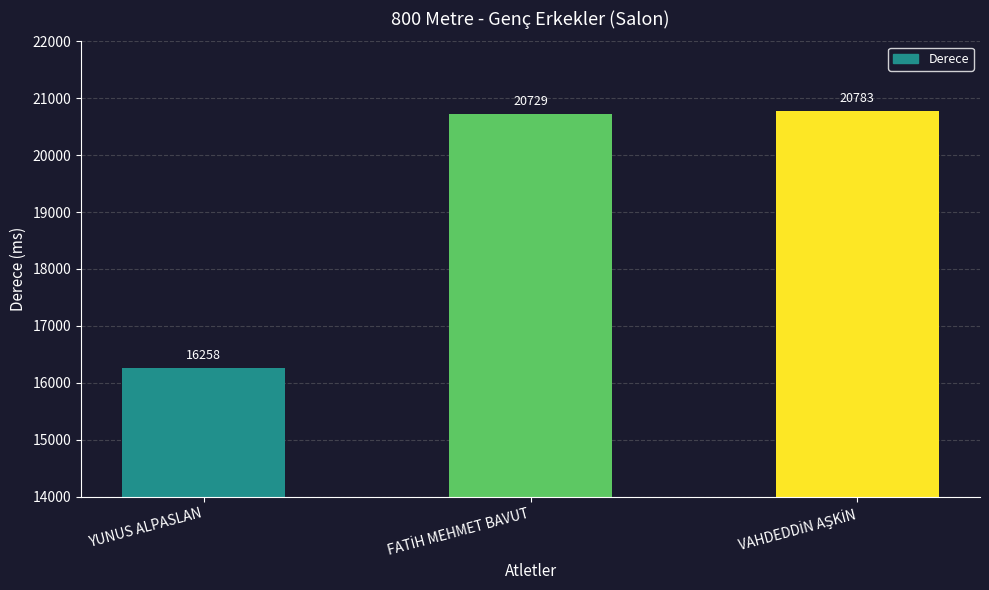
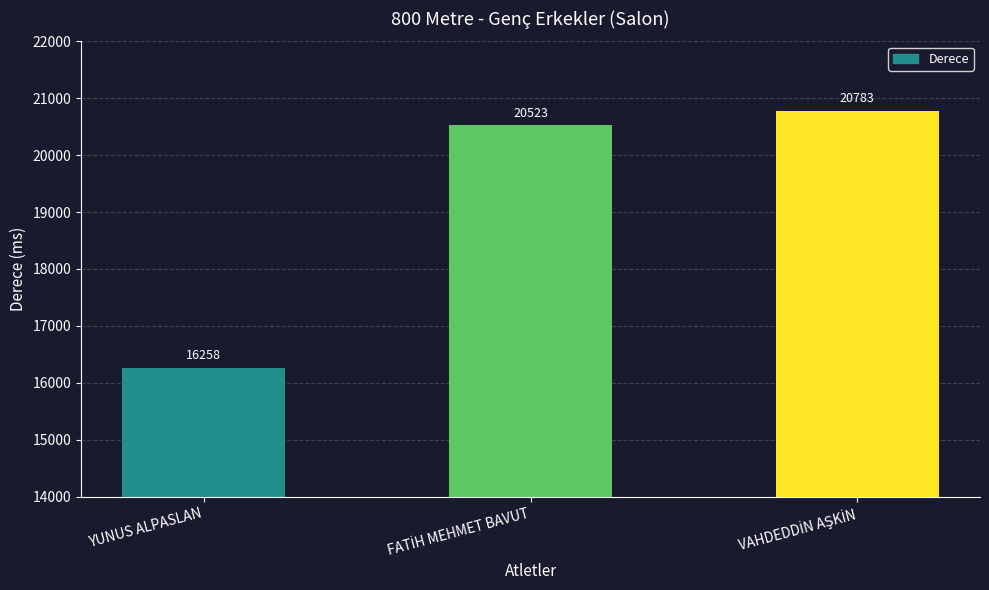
FATİH MEHMET BAVUT: 20729 -> 20523
